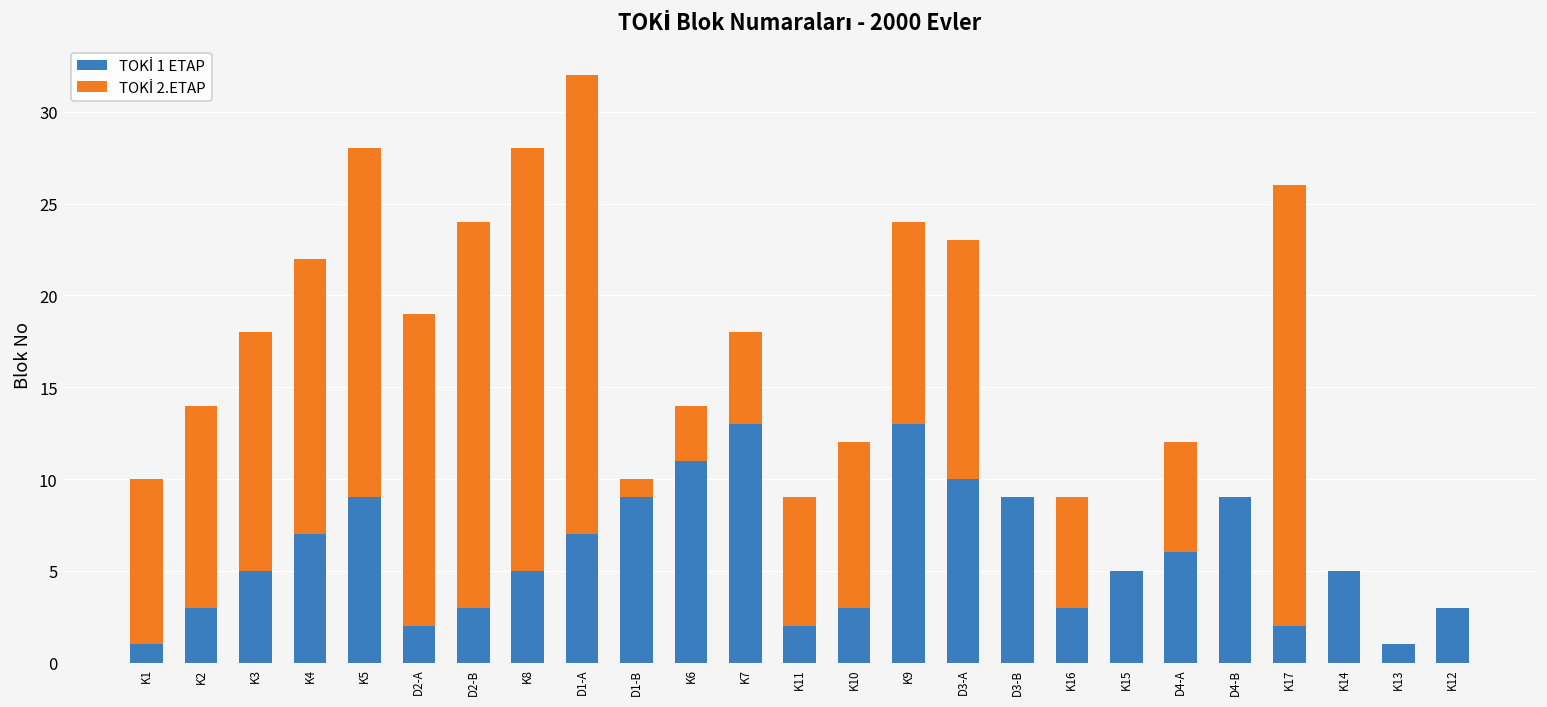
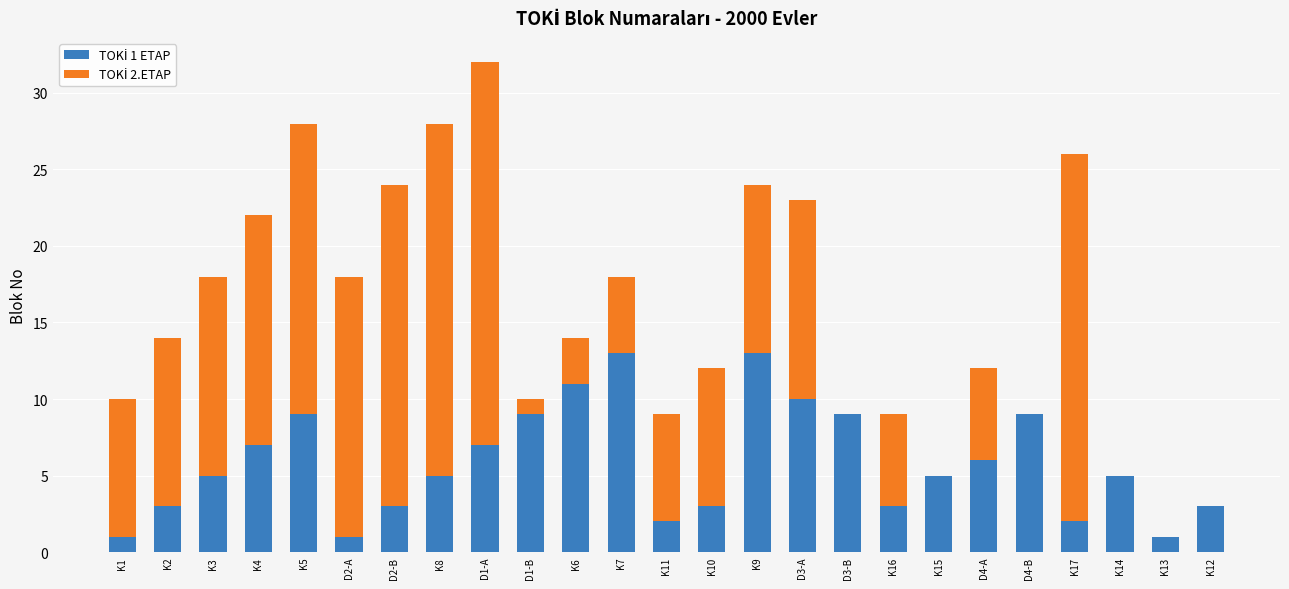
TOKİ 1 ETAP, D2-A: 2 -> 1
